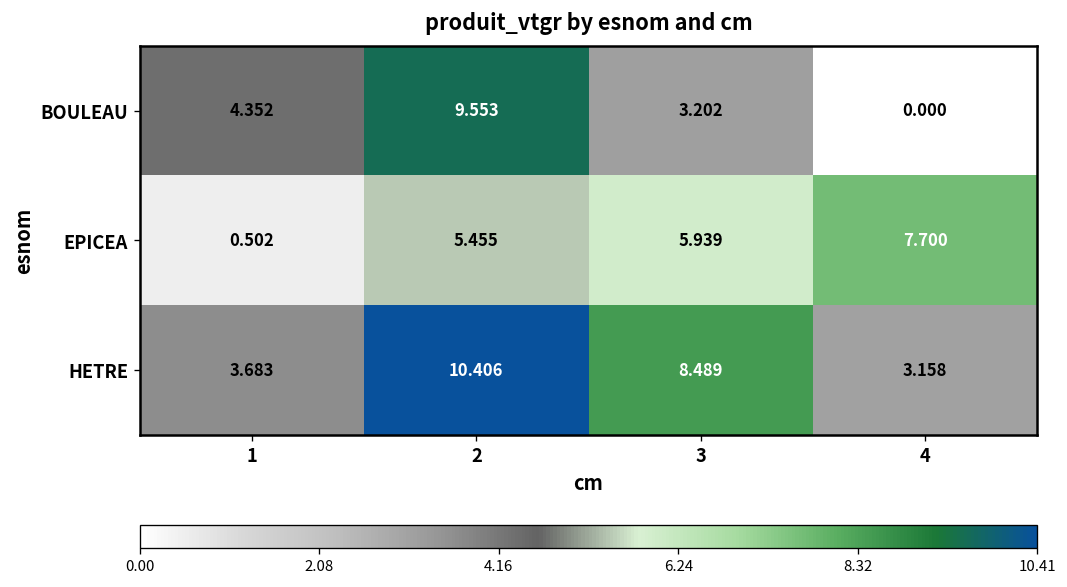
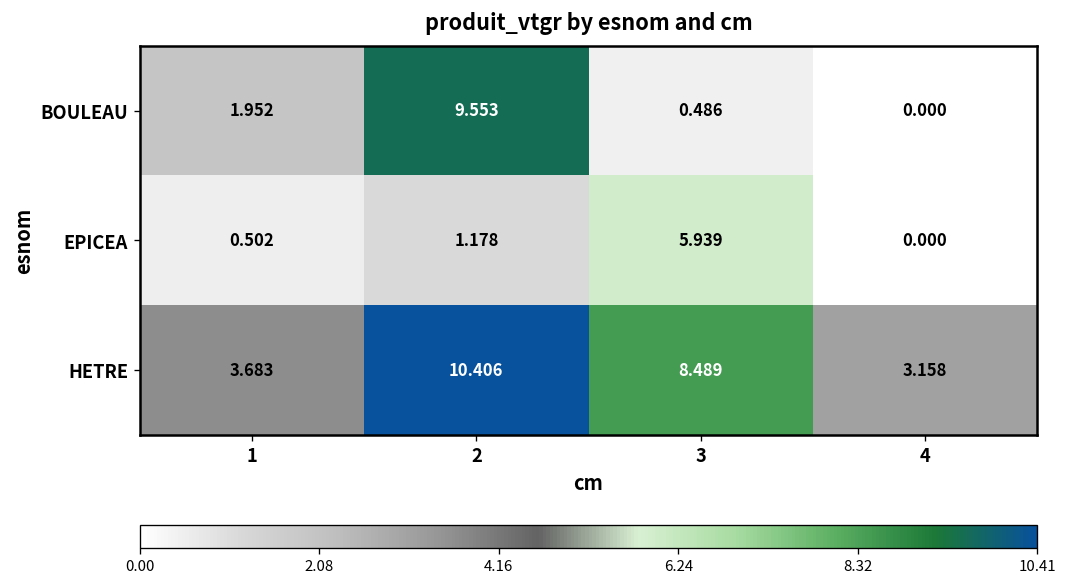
BOULEAU, 1: 4.352 -> 1.952
BOULEAU, 3: 3.202 -> 0.486
EPICEA, 2: 5.455 -> 1.178
EPICEA, 4: 7.700 -> 0.000
